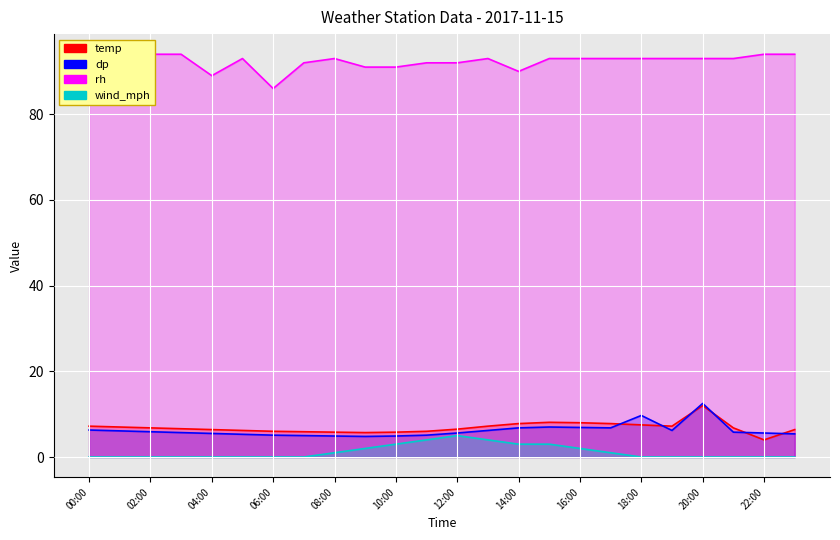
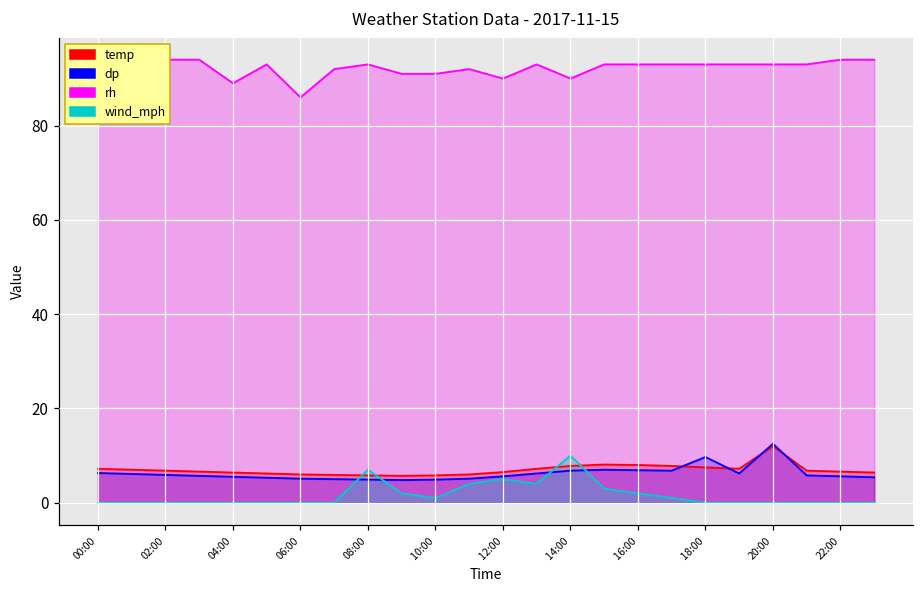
wind_mph, 08:00: 1 -> 7
wind_mph, 10:00: 3 -> 1
rh, 12:00: 92 -> 90
wind_mph, 14:00: 3 -> 10
temp, 22:00: 4 -> 7
